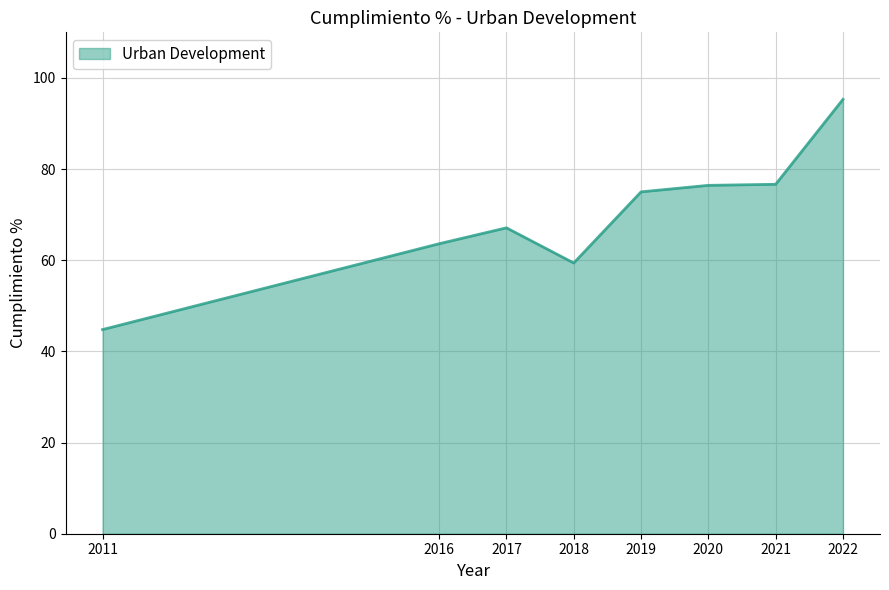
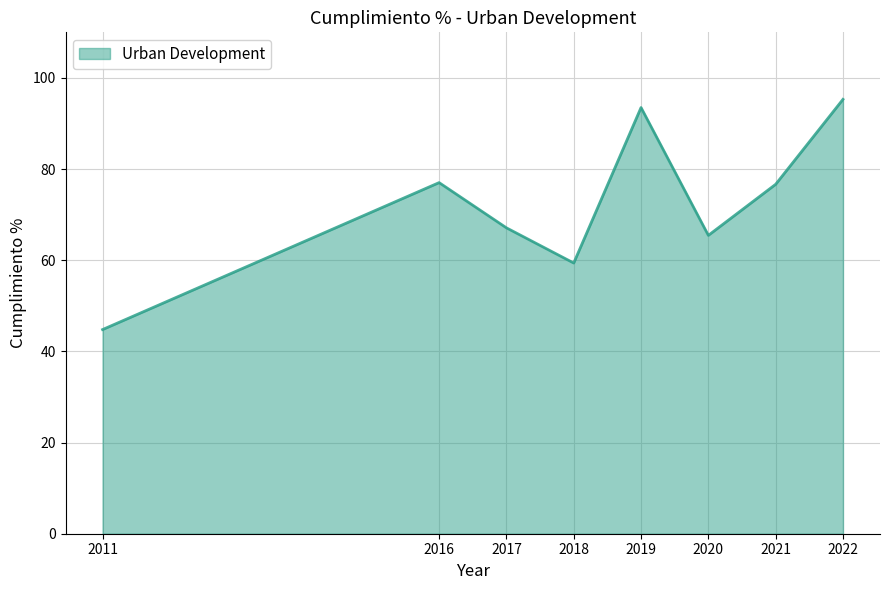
2016: 64 -> 77
2019: 75 -> 94
2020: 76 -> 65
